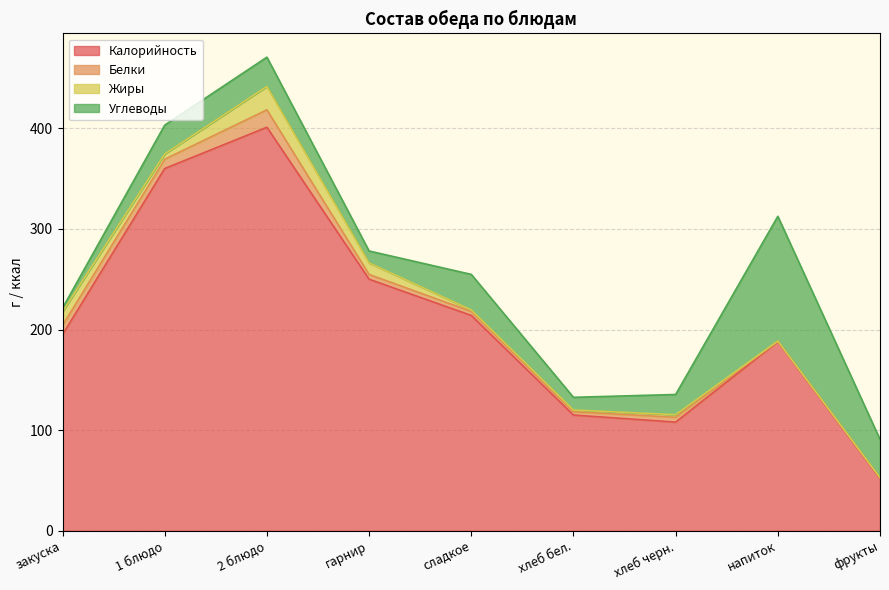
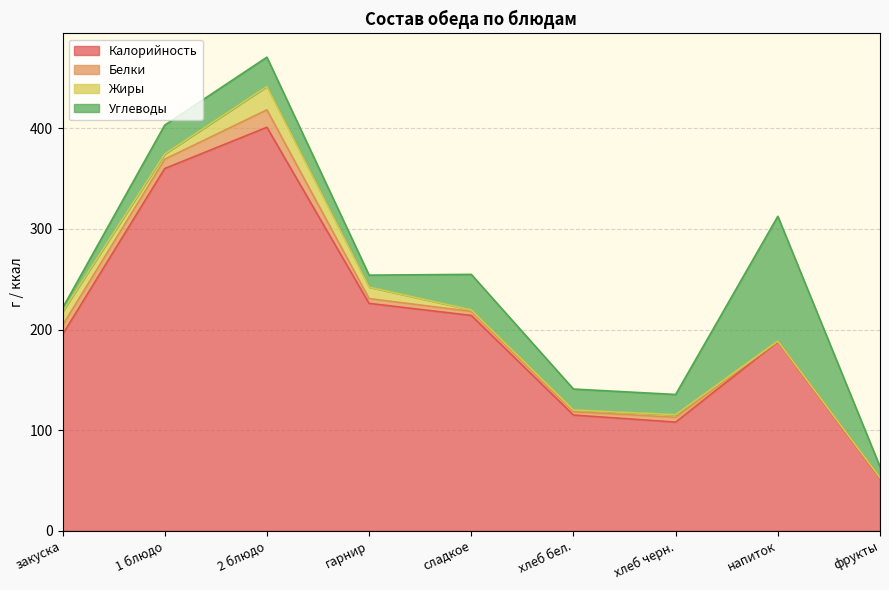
Калорийность, гарнир: 250 -> 226
Углеводы, хлеб бел.: 13 -> 21
Углеводы, фрукты: 38 -> 11
